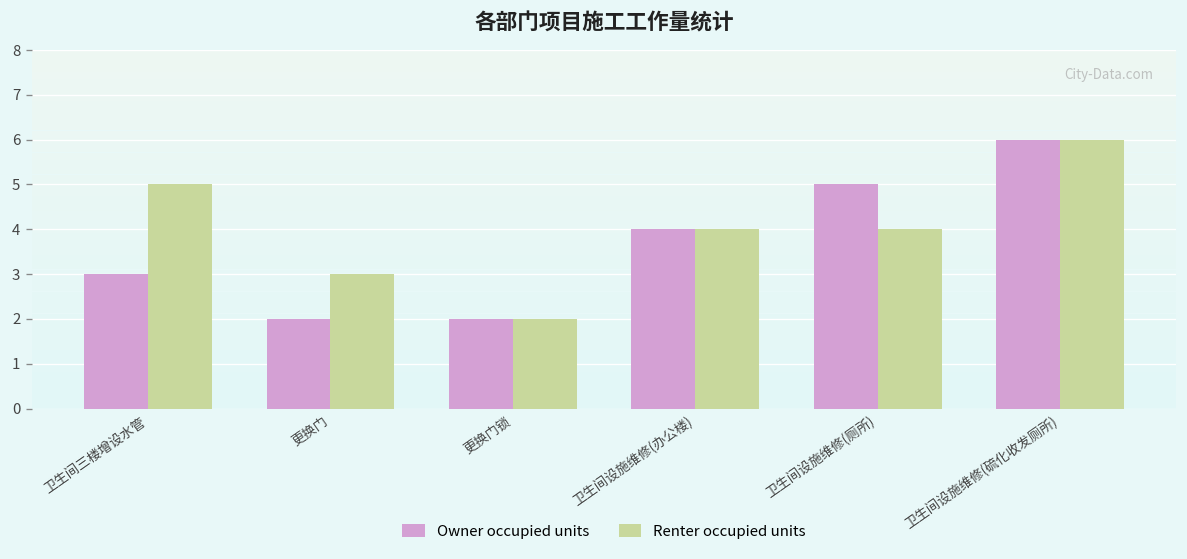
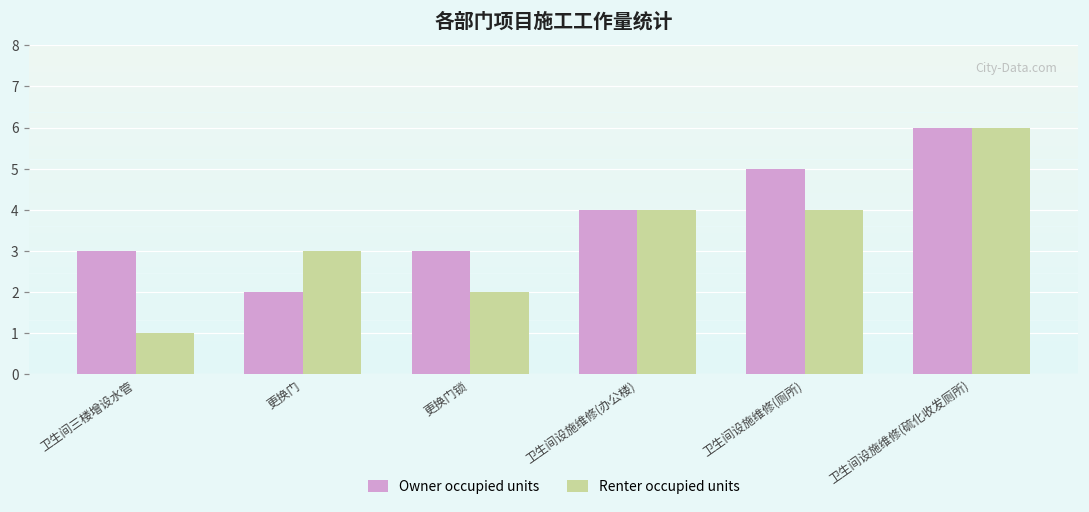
Renter occupied units, 卫生间三楼增设水管: 5 -> 1
Owner occupied units, 更换门锁: 2 -> 3
